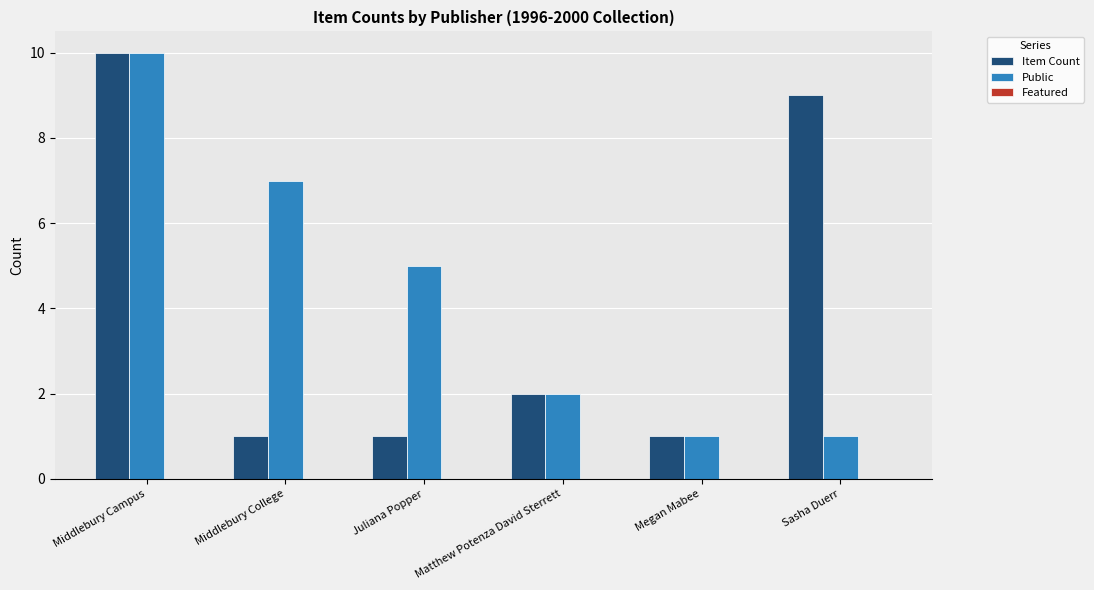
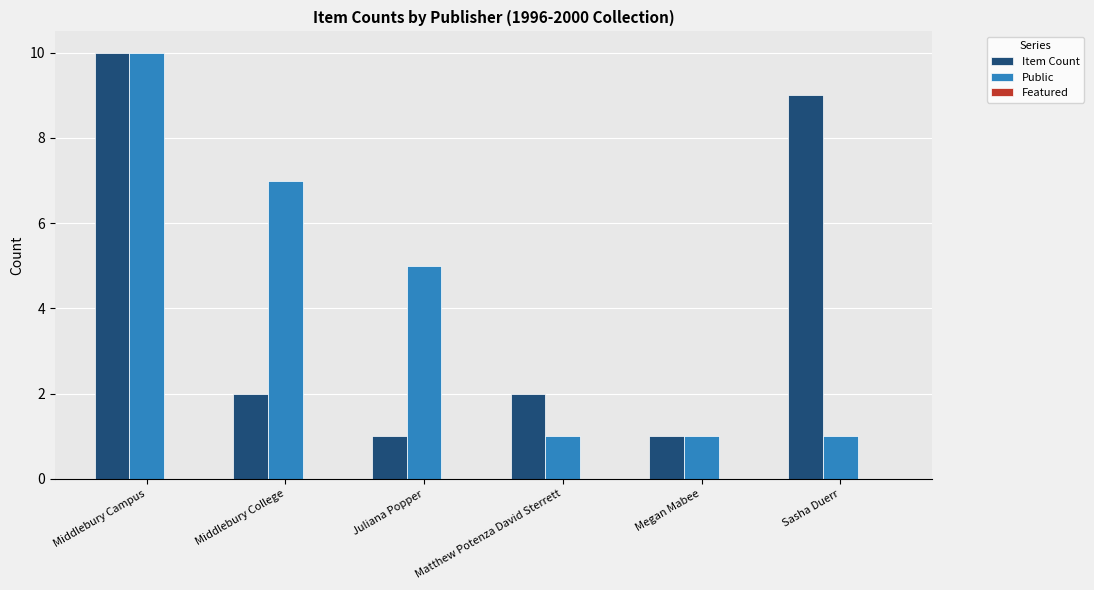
Item Count, Middlebury College: 1 -> 2
Public, Matthew Potenza David Sterrett: 2 -> 1
